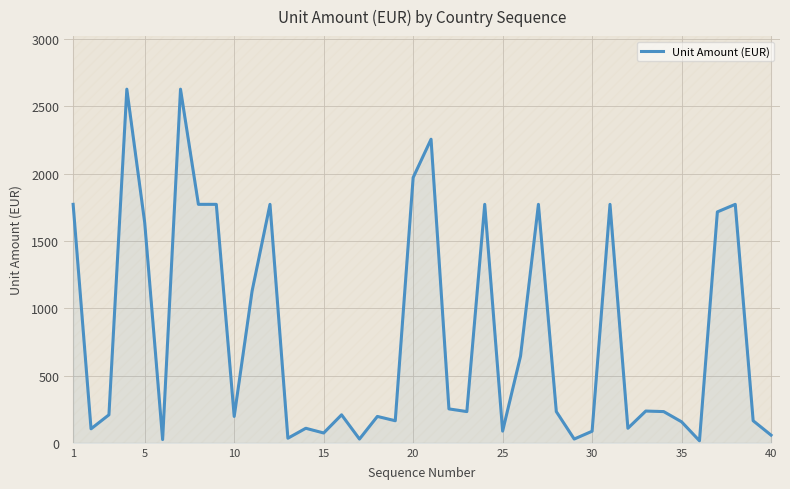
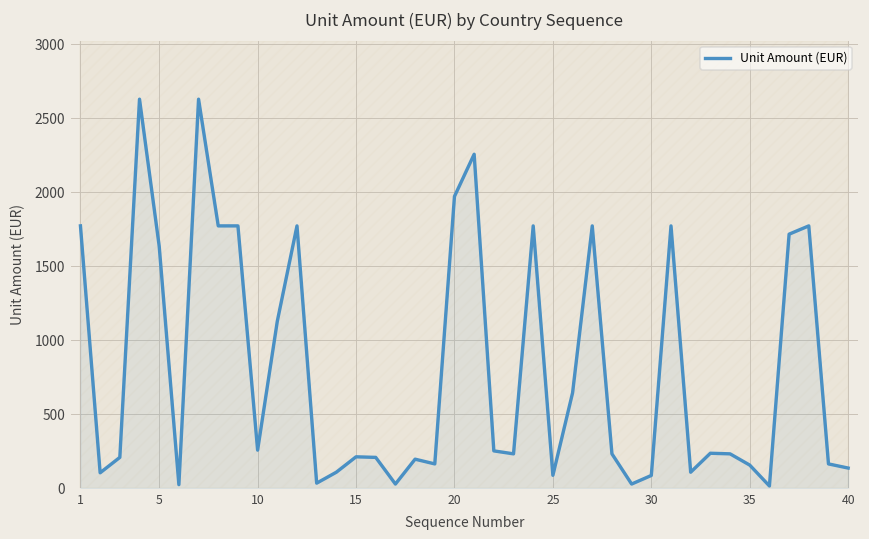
Unit Amount (EUR), 10: 200 -> 260
Unit Amount (EUR), 15: 70 -> 210
Unit Amount (EUR), 40: 60 -> 140
